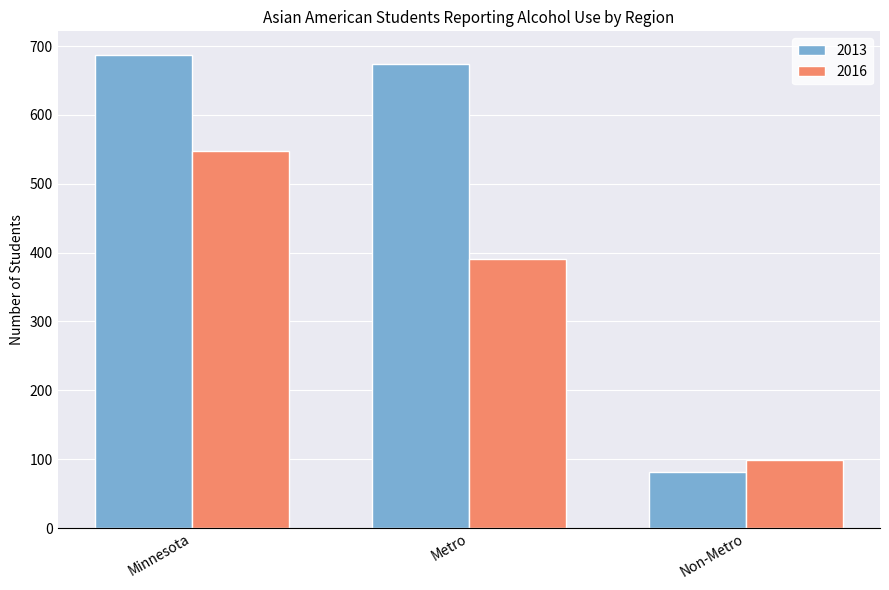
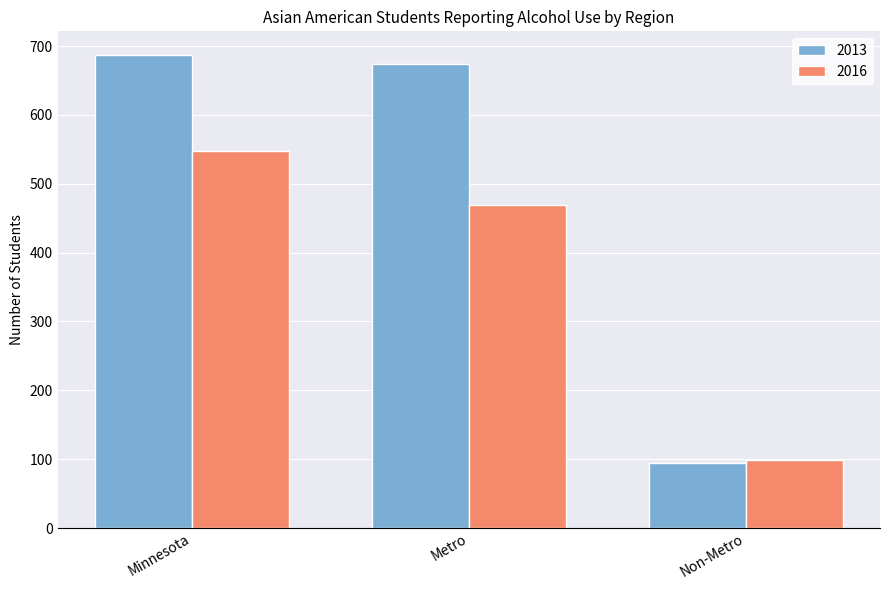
2016, Metro: 390 -> 470
2013, Non-Metro: 80 -> 90
